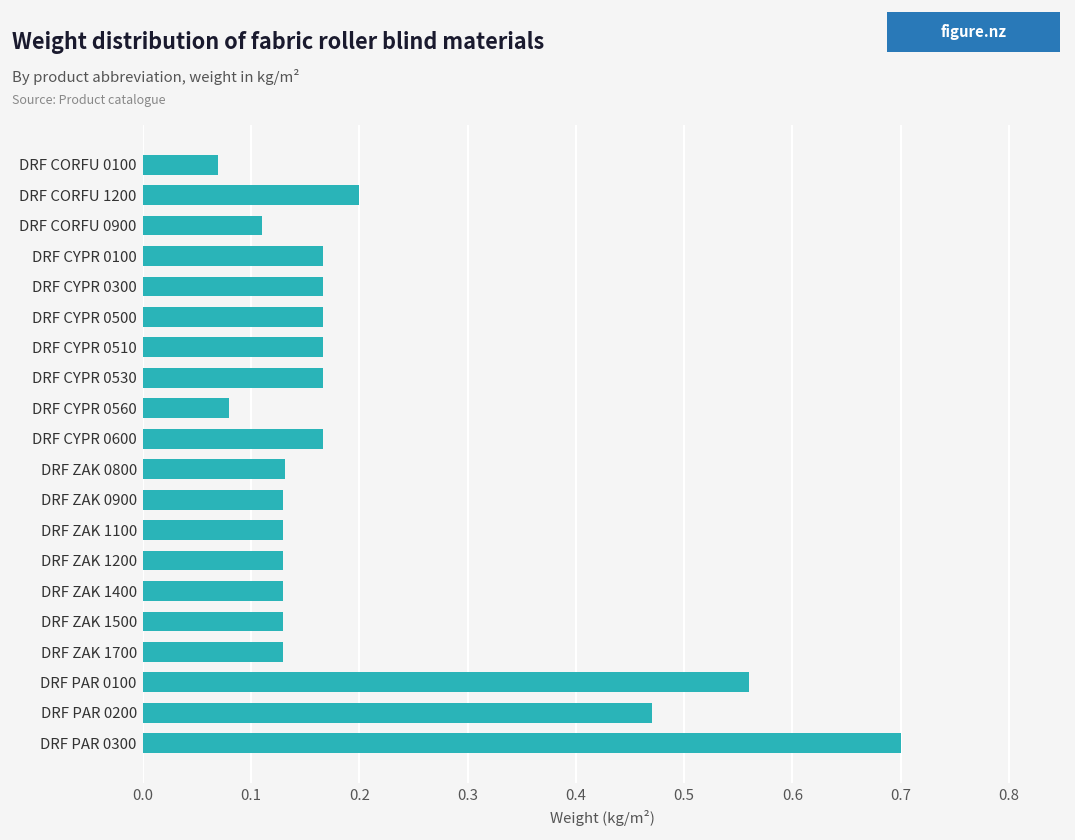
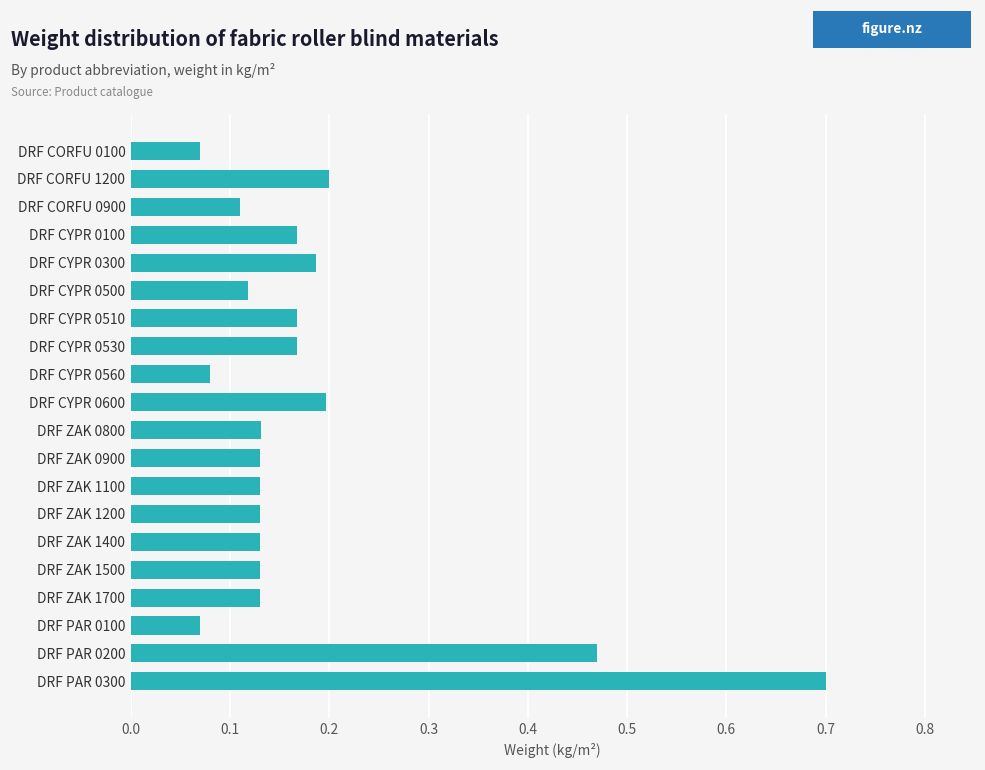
DRF CYPR 0300: 0.17 -> 0.19
DRF CYPR 0500: 0.17 -> 0.12
DRF CYPR 0600: 0.17 -> 0.20
DRF PAR 0100: 0.56 -> 0.07
